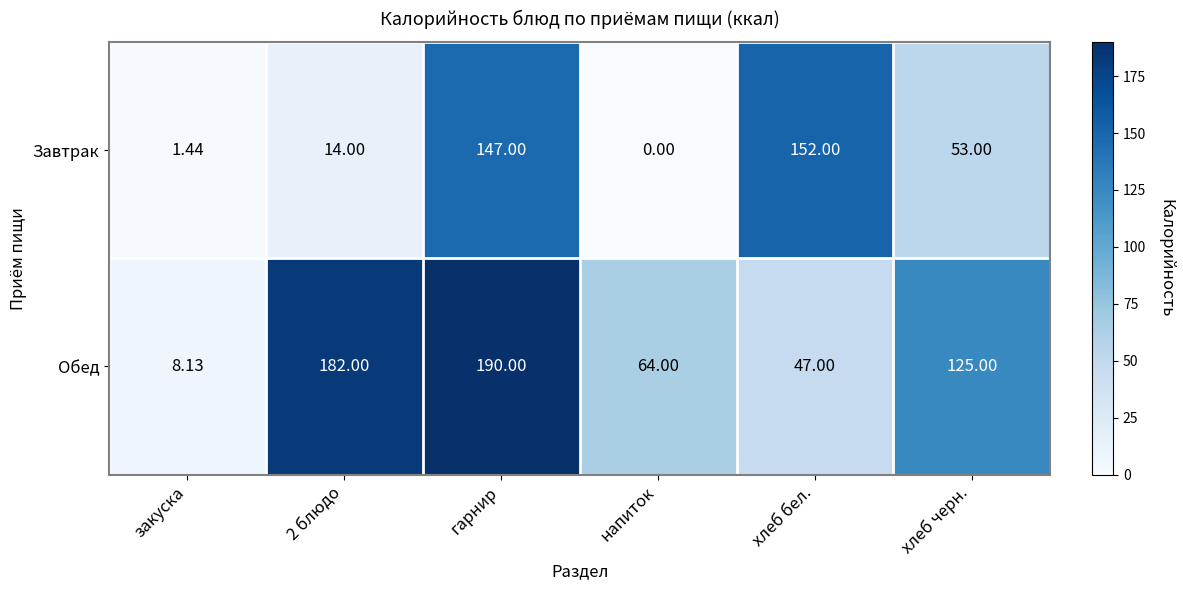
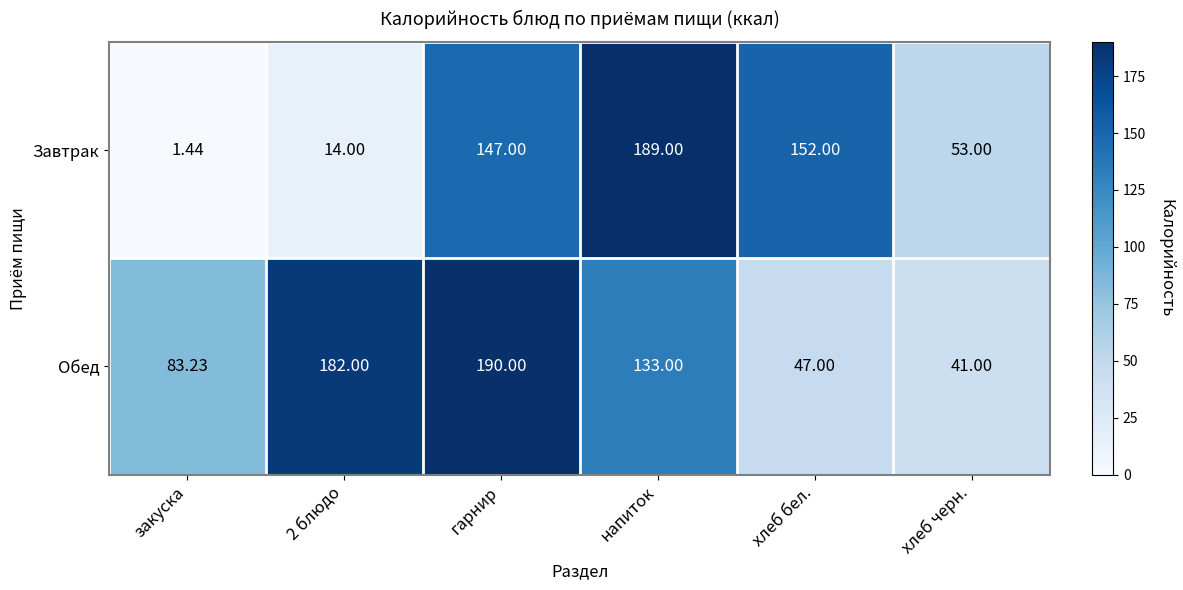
Завтрак, напиток: 0.00 -> 189.00
Обед, закуска: 8.13 -> 83.23
Обед, напиток: 64.00 -> 133.00
Обед, хлеб черн.: 125.00 -> 41.00
